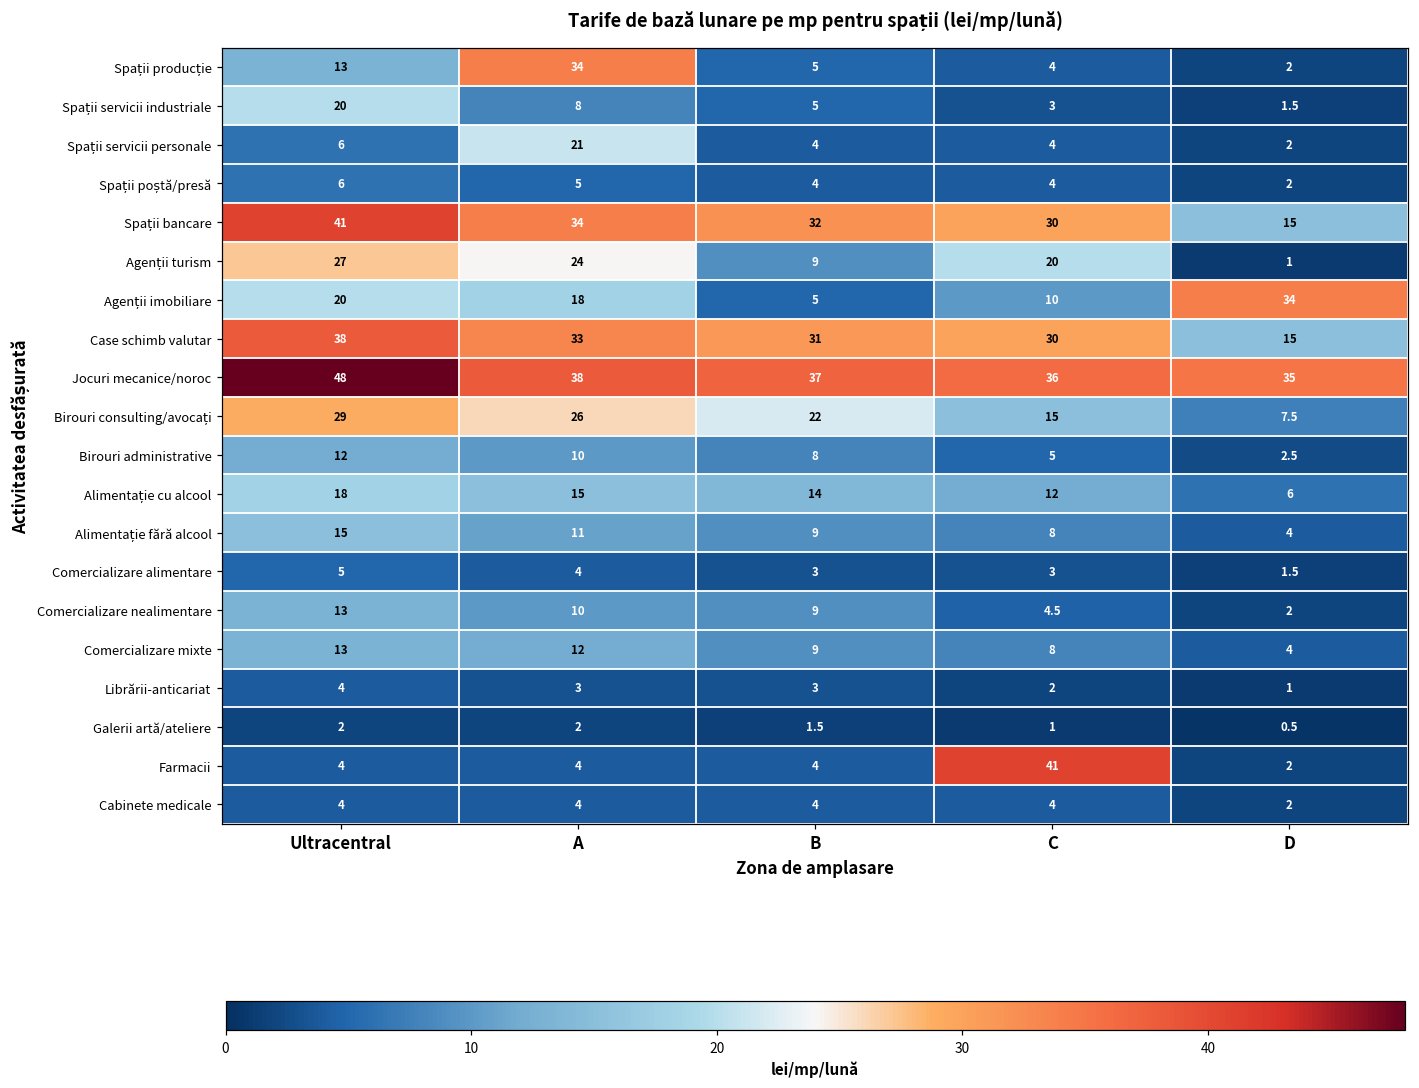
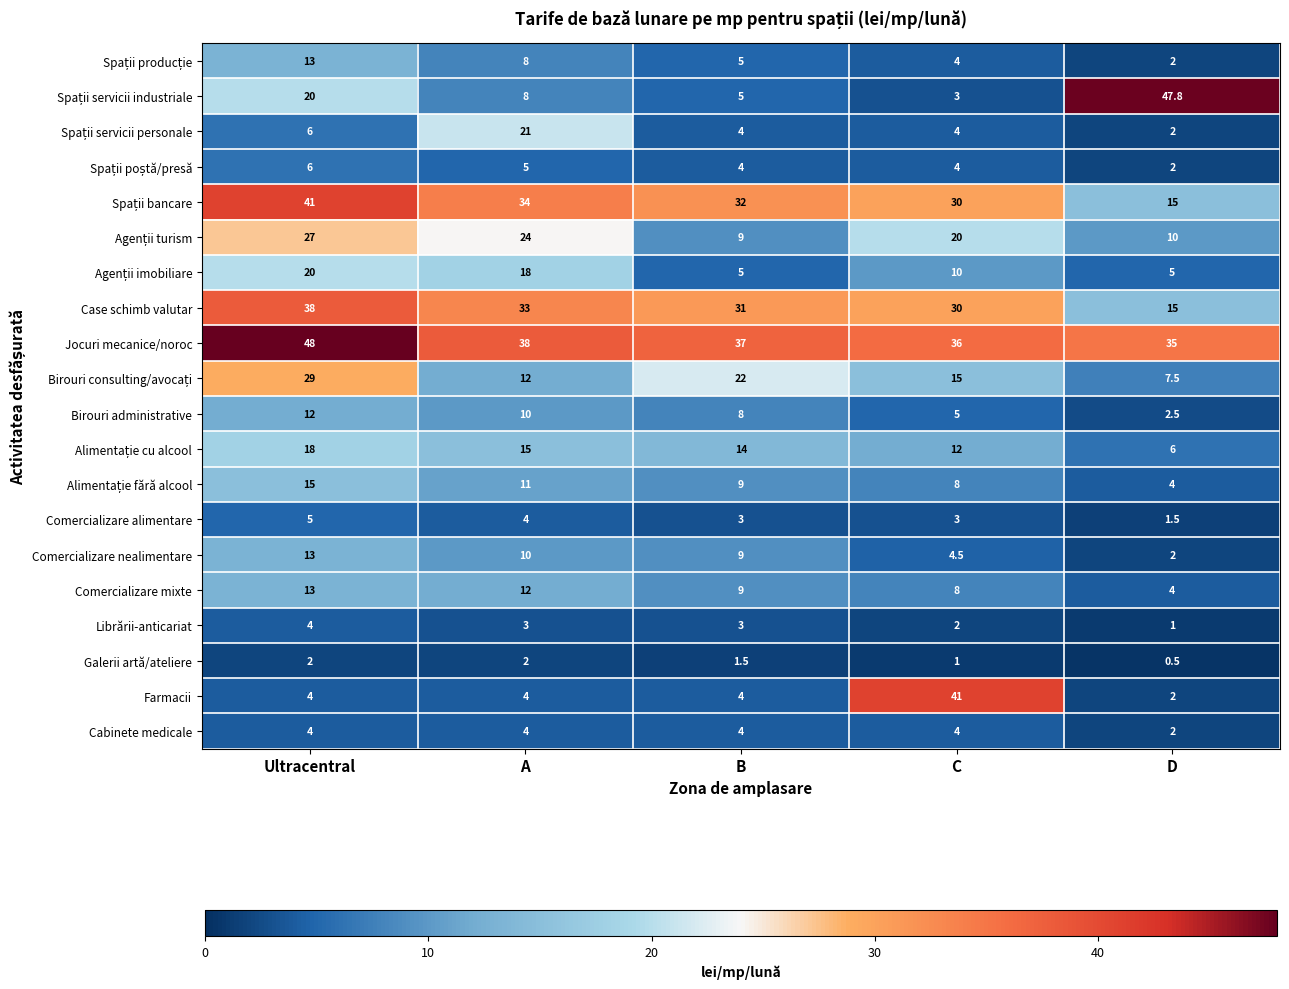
Spații producție, A: 34 -> 8
Spații servicii industriale, D: 1.5 -> 47.8
Agenții turism, D: 1 -> 10
Agenții imobiliare, D: 34 -> 5
Birouri consulting/avocați, A: 26 -> 12
